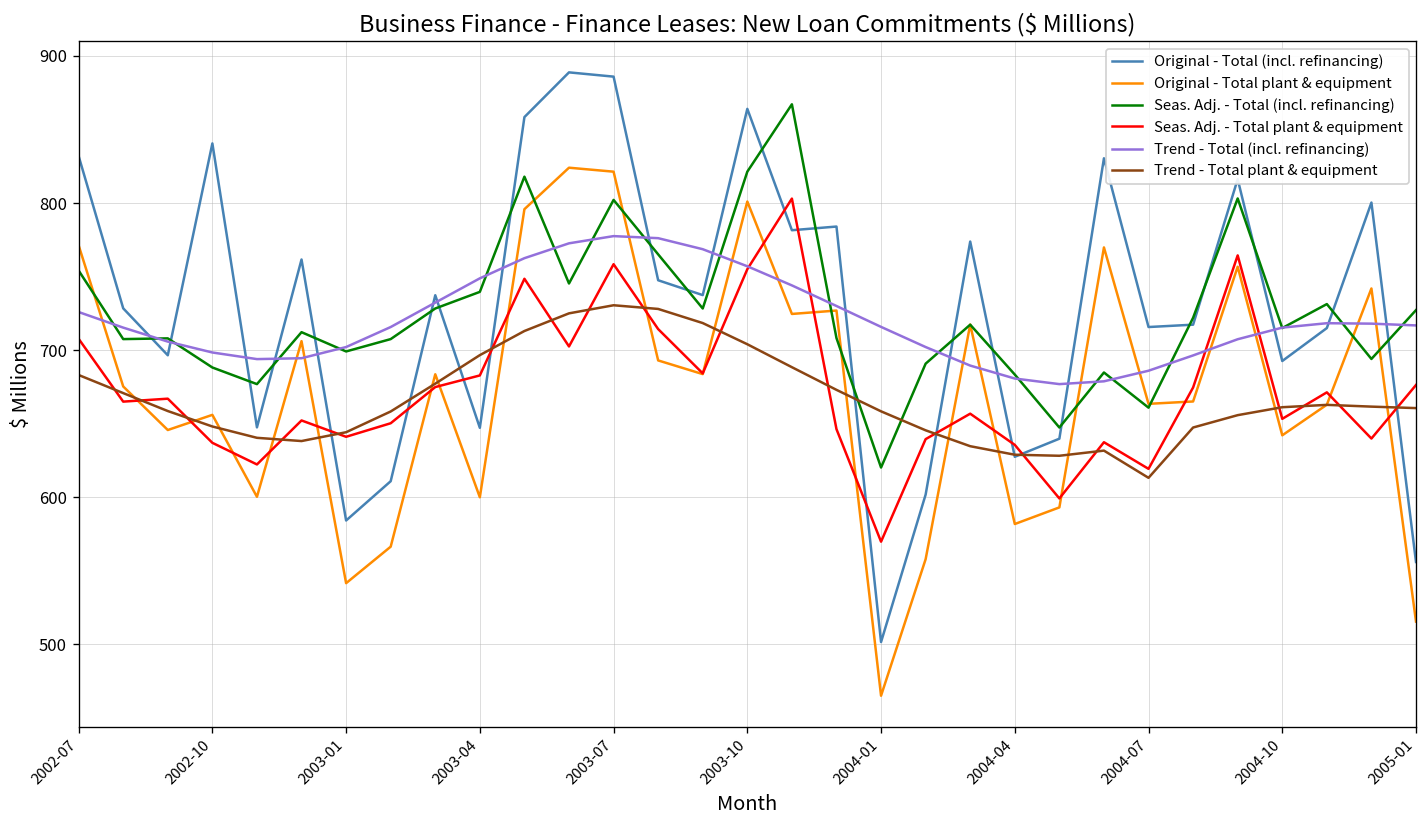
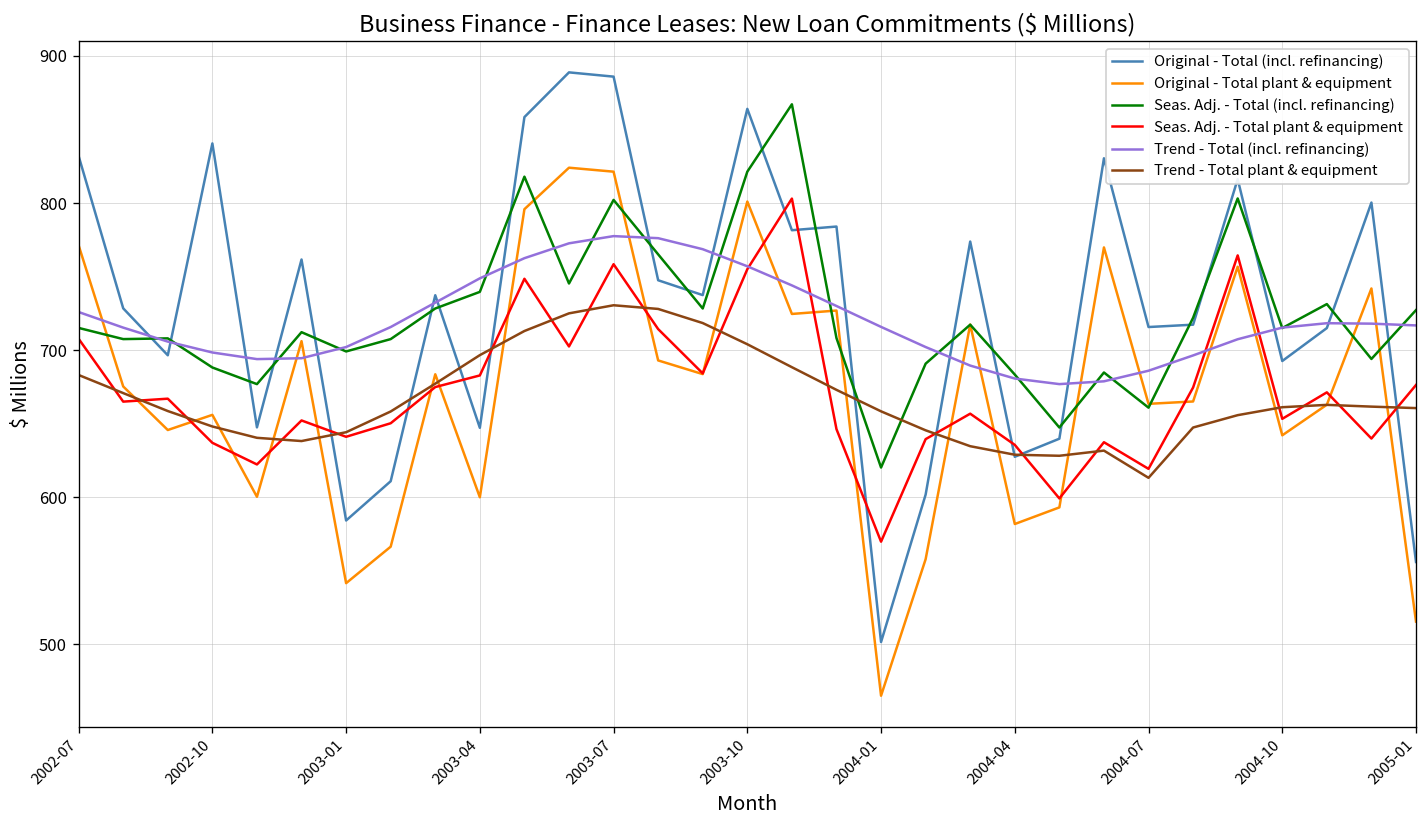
Seas. Adj. - Total (incl. refinancing), 2002-07: 754 -> 715
